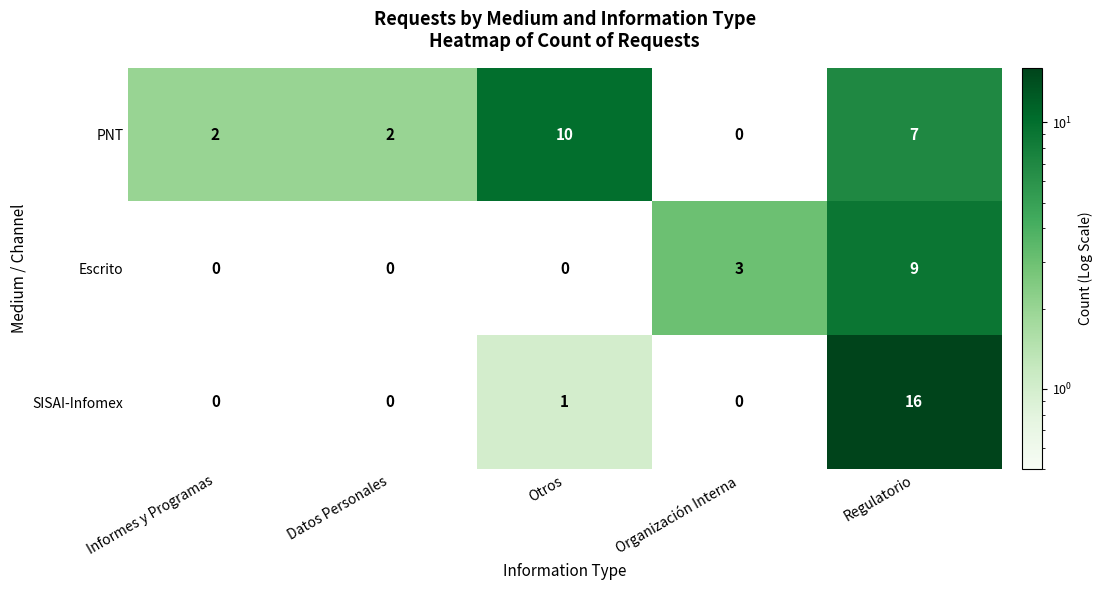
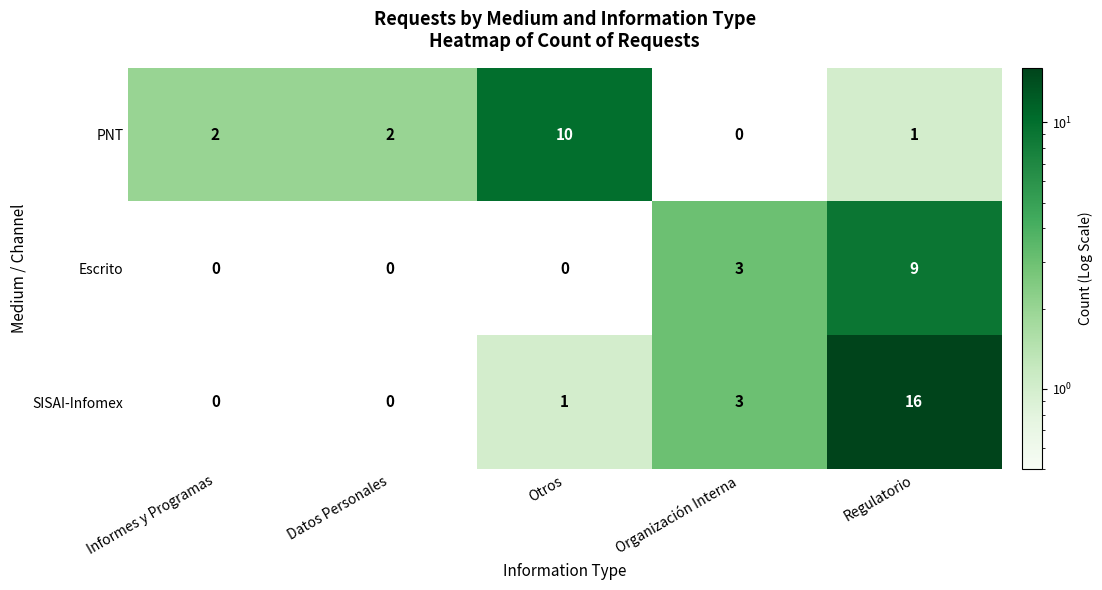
PNT, Regulatorio: 7 -> 1
SISAI-Infomex, Organización Interna: 0 -> 3
